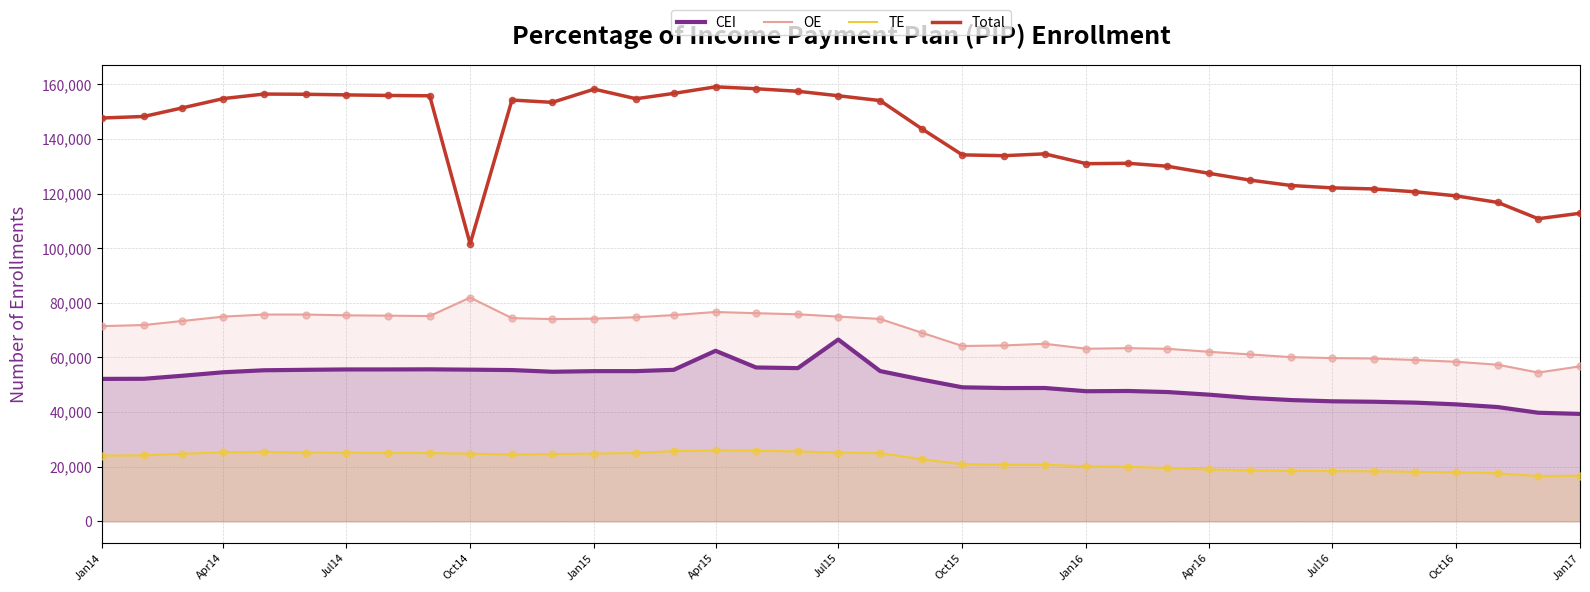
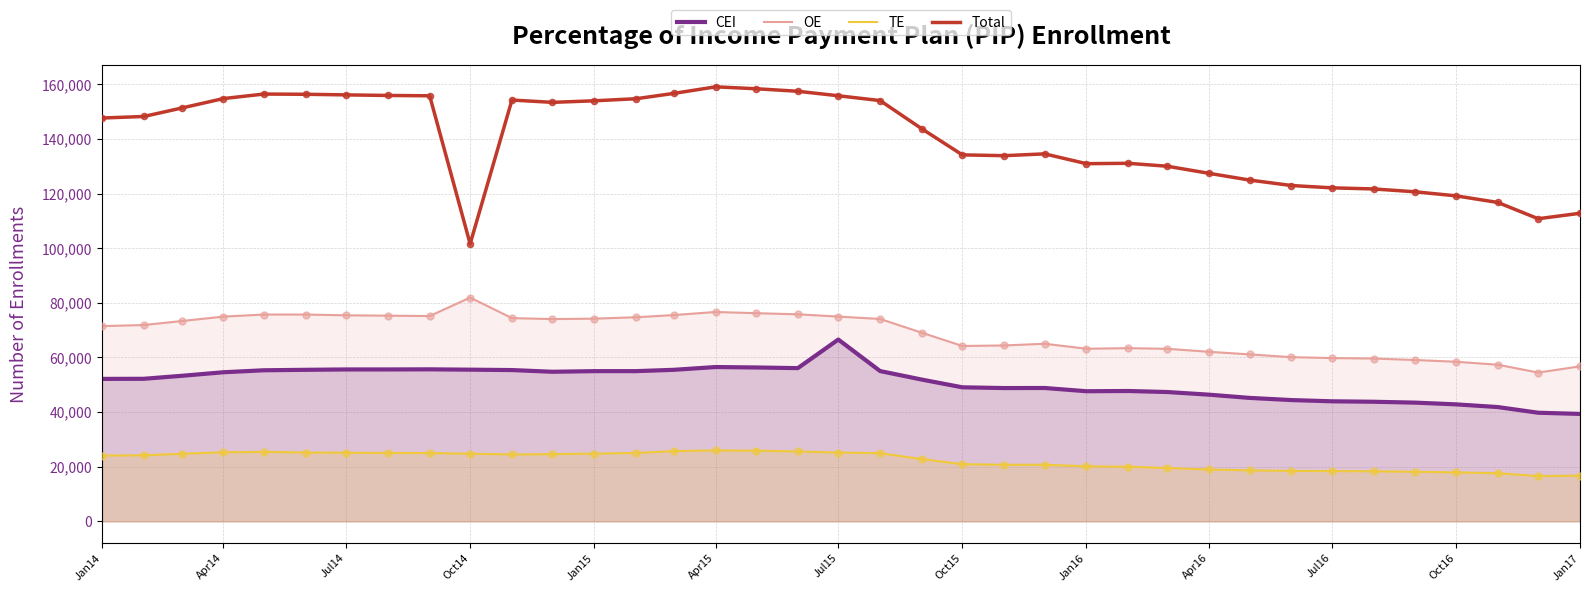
Total, Jan15: 158,000 -> 154,000
CEI, Apr15: 62,000 -> 57,000
